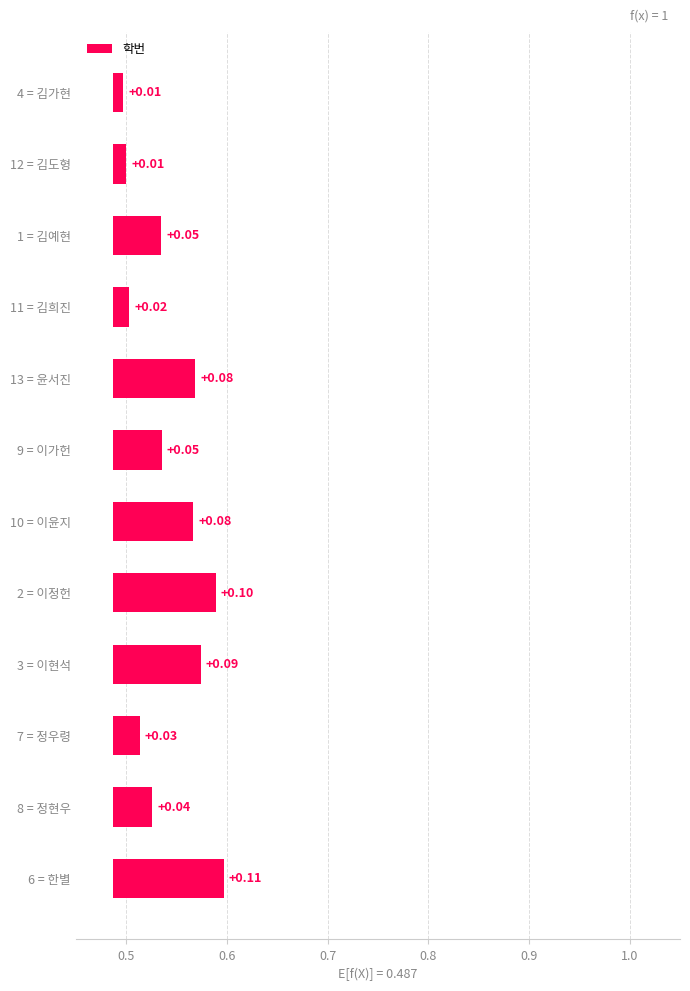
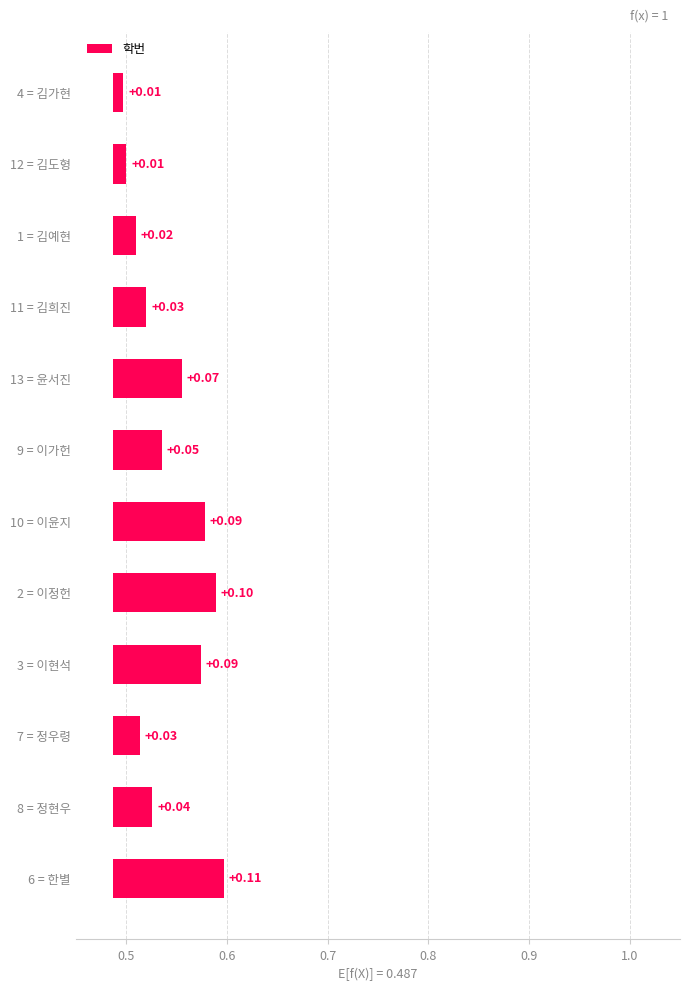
1 = 김예현: +0.05 -> +0.02
11 = 김희진: +0.02 -> +0.03
13 = 윤서진: +0.08 -> +0.07
10 = 이윤지: +0.08 -> +0.09
